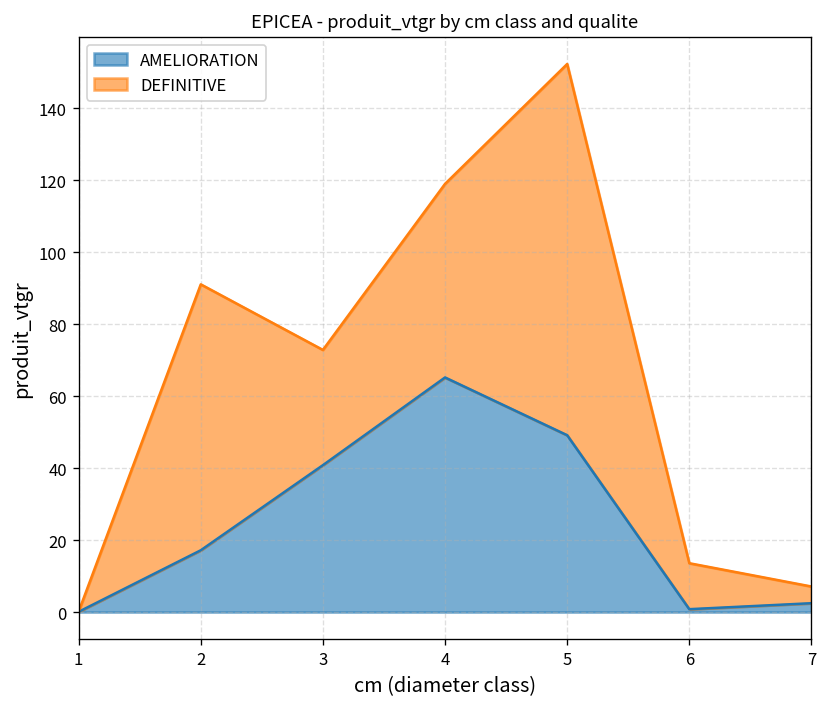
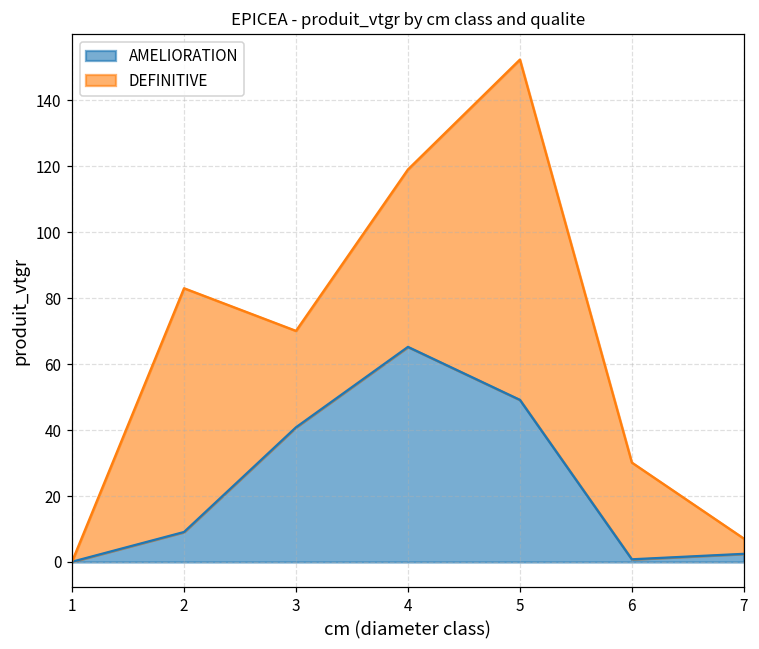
AMELIORATION, 2: 17 -> 9
DEFINITIVE, 3: 32 -> 29
DEFINITIVE, 6: 13 -> 29
